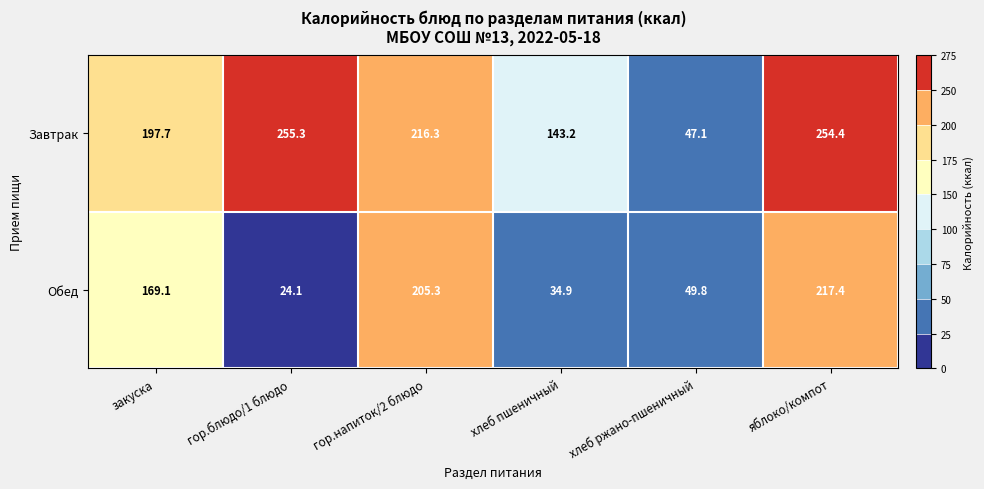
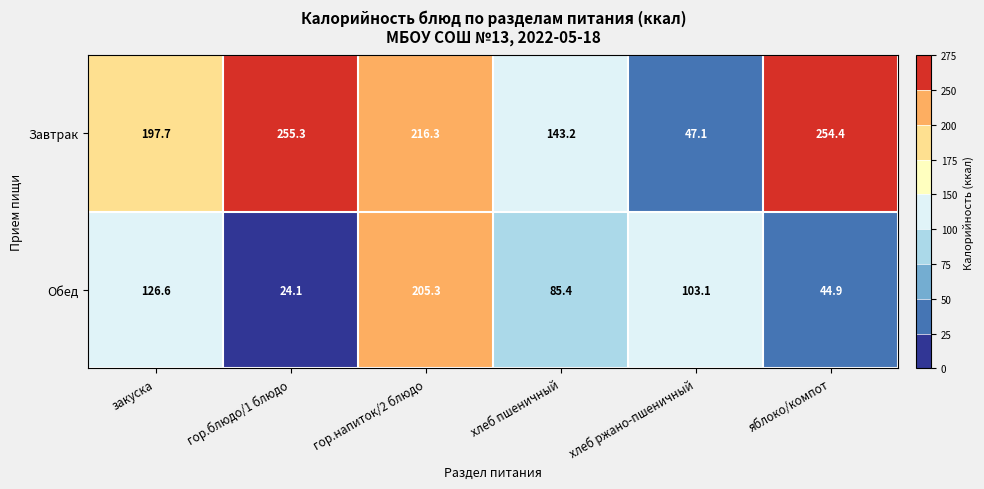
Обед, закуска: 169.1 -> 126.6
Обед, хлеб пшеничный: 34.9 -> 85.4
Обед, хлеб ржано-пшеничный: 49.8 -> 103.1
Обед, яблоко/компот: 217.4 -> 44.9
